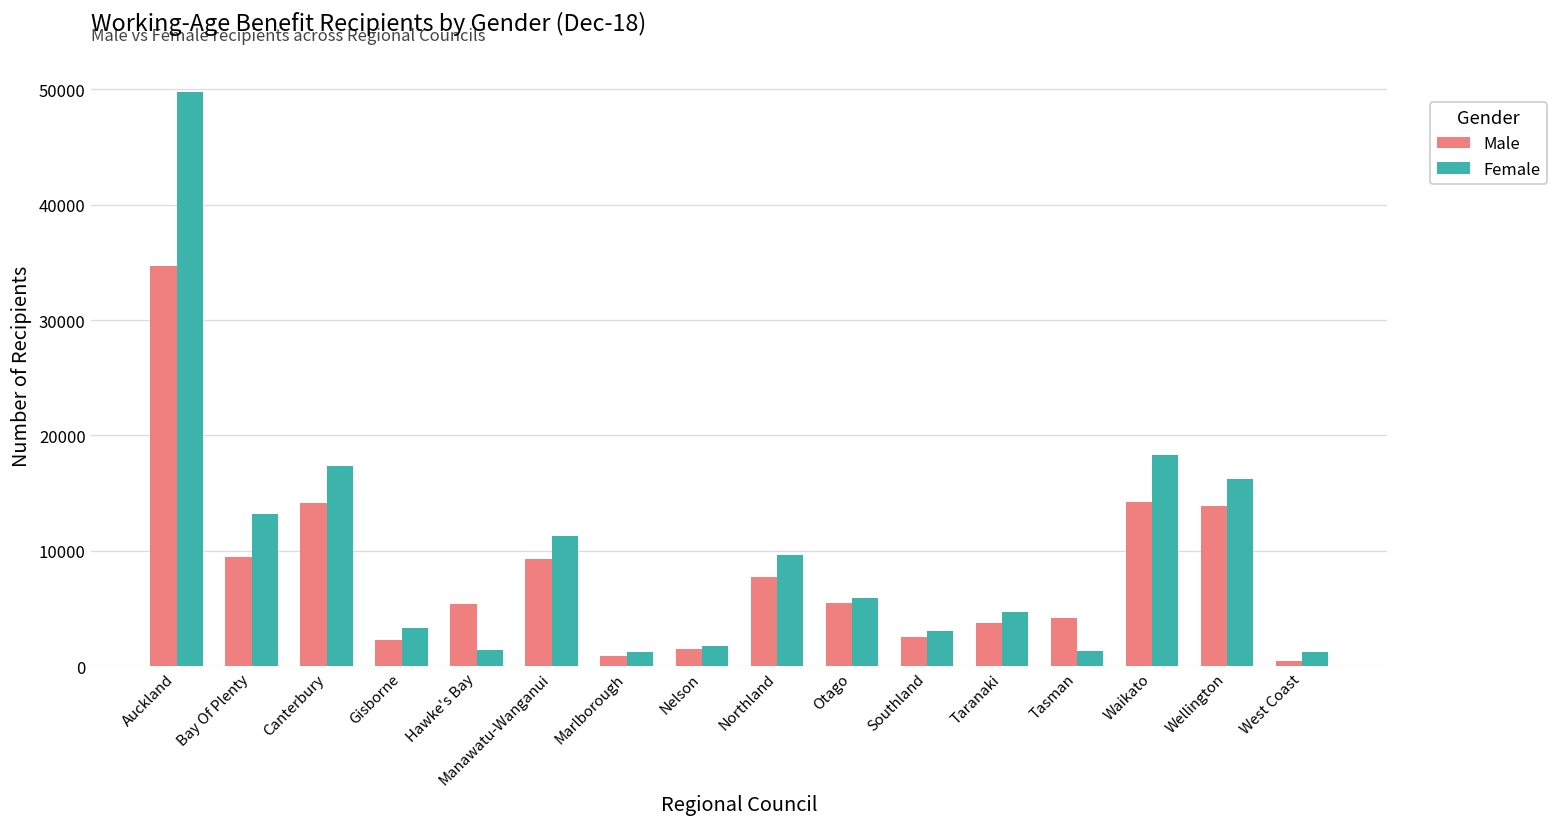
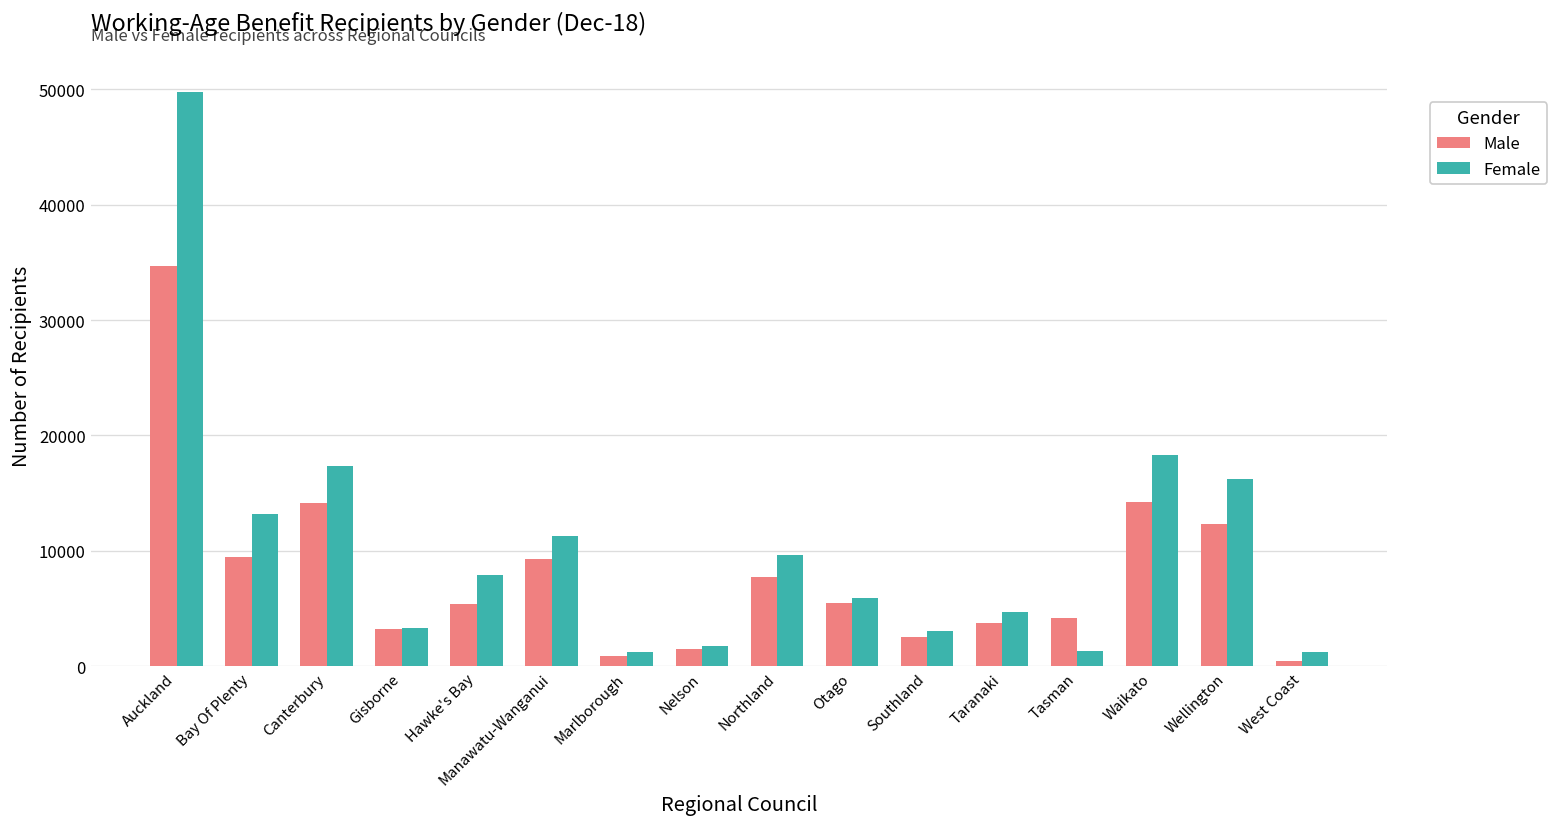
Male, Gisborne: 2000 -> 3000
Female, Hawke's Bay: 1000 -> 8000
Male, Wellington: 14000 -> 12000
